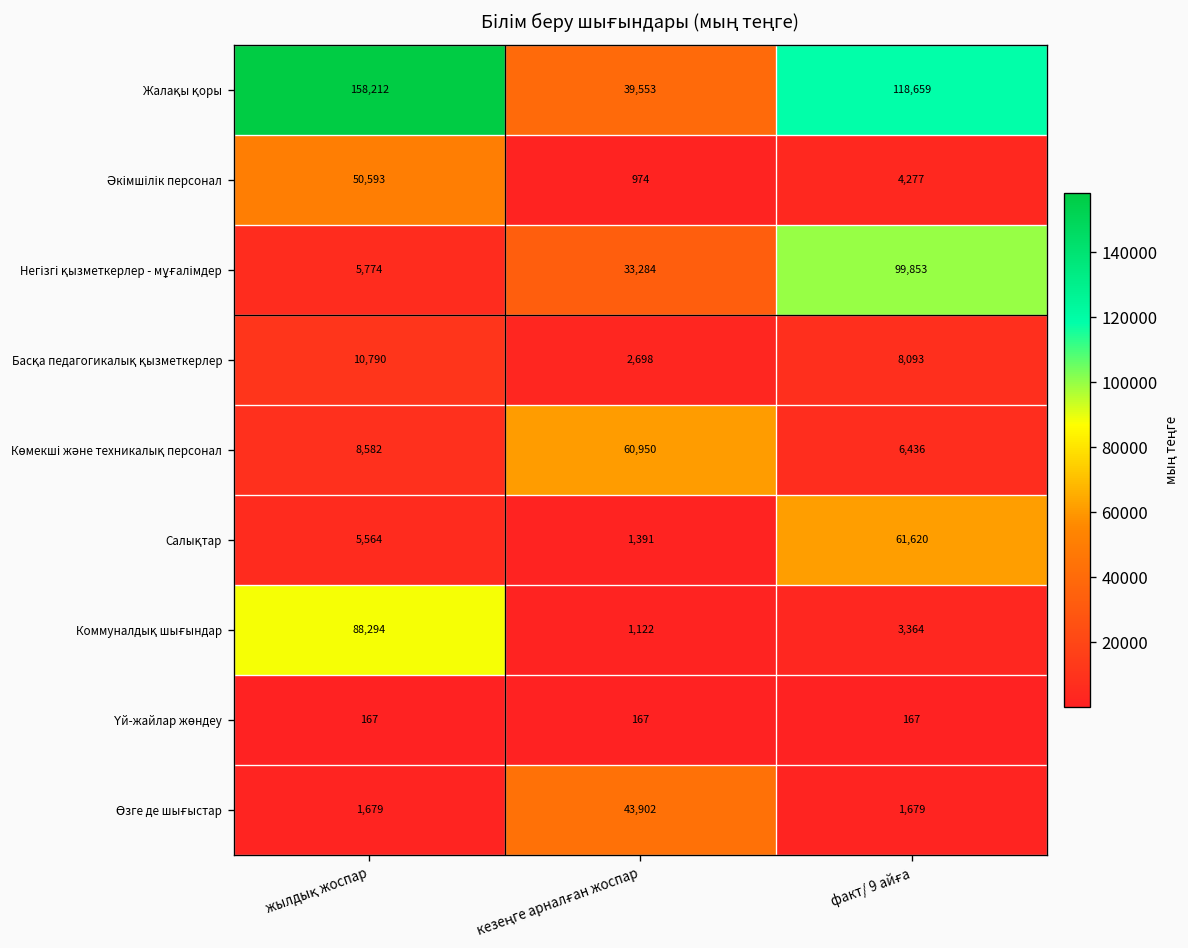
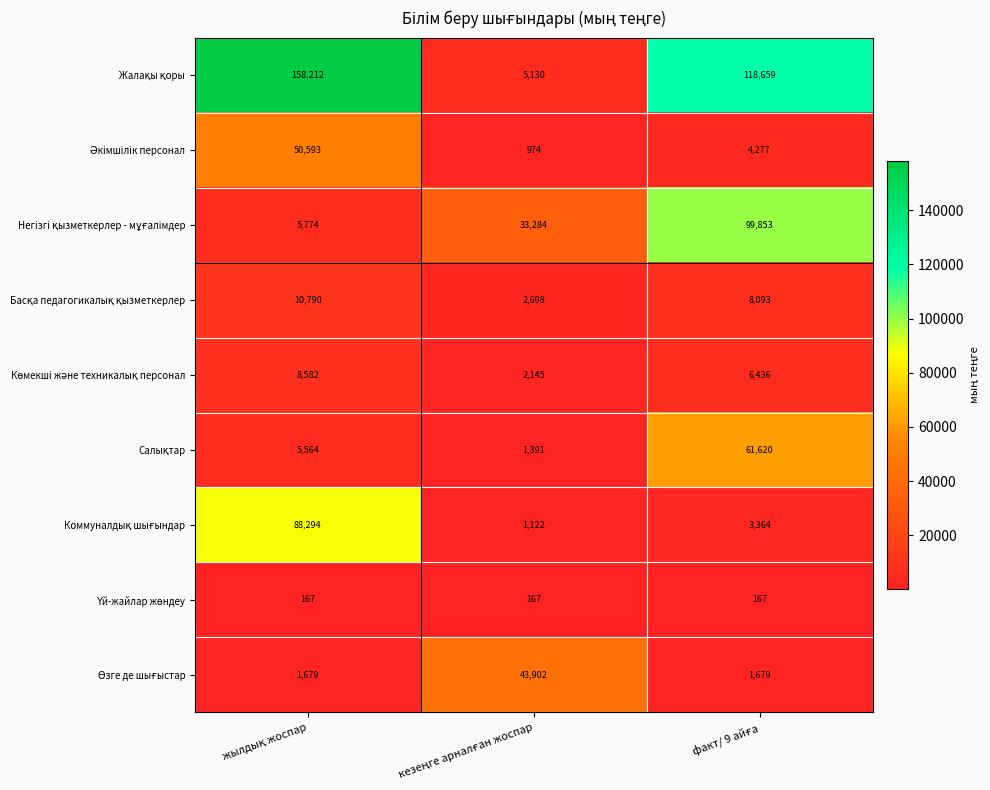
Жалақы қоры, кезеңге арналған жоспар: 39,553 -> 5,130
Көмекші және техникалық персонал, кезеңге арналған жоспар: 60,950 -> 2,145
